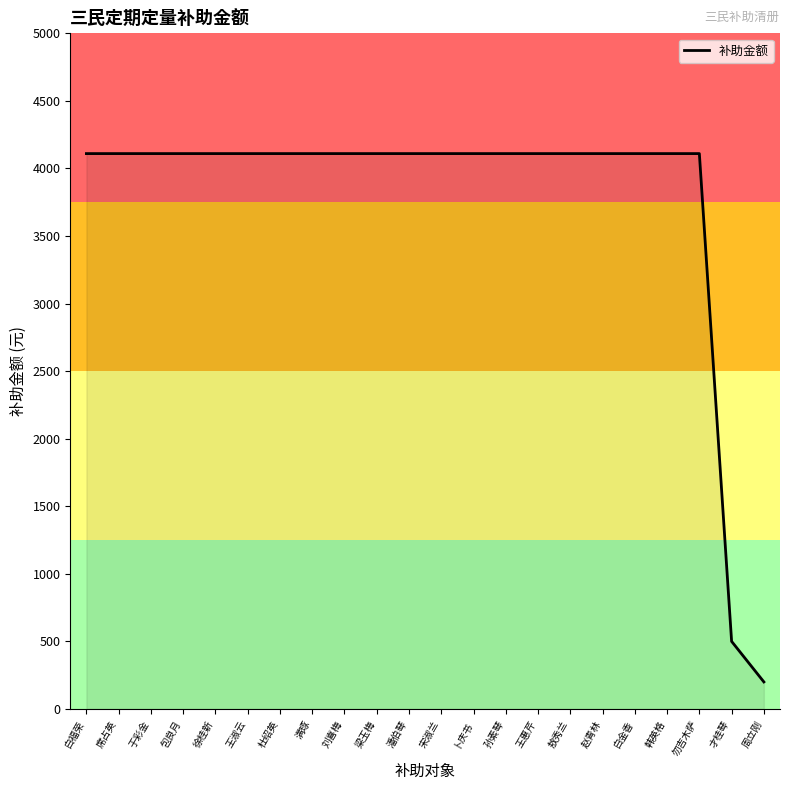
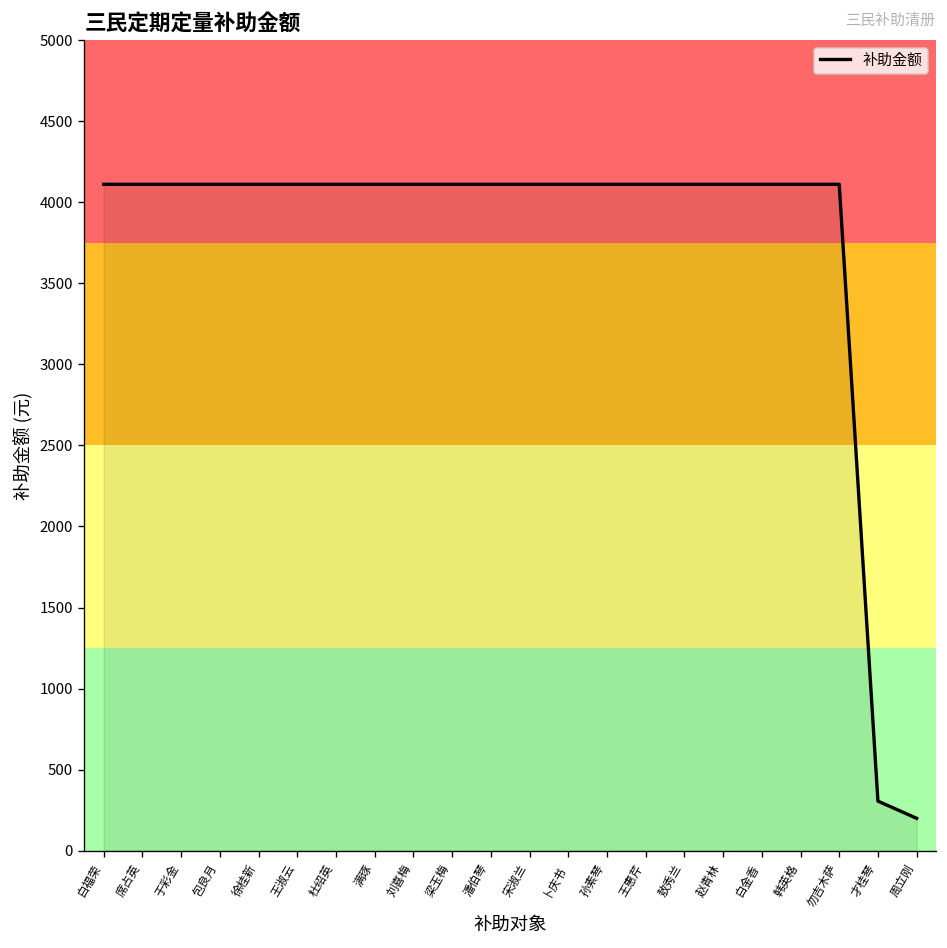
才桂琴: 500 -> 310
